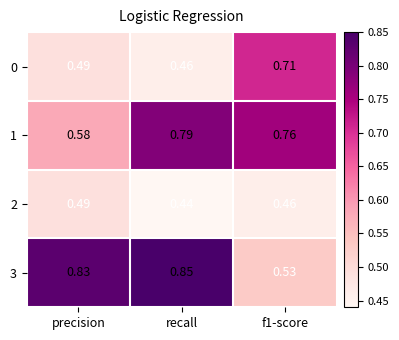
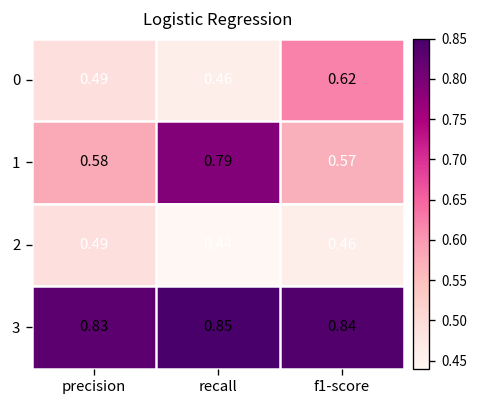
0, f1-score: 0.71 -> 0.62
1, f1-score: 0.76 -> 0.57
3, f1-score: 0.53 -> 0.84
